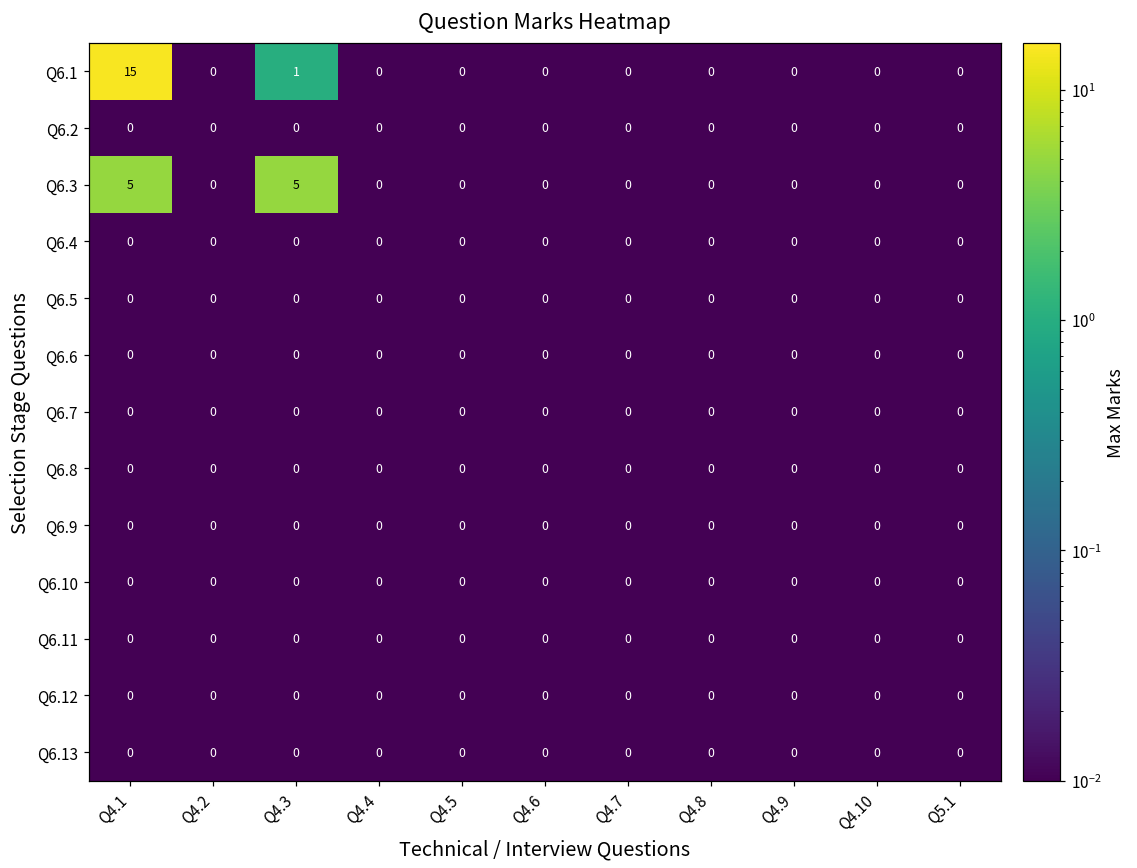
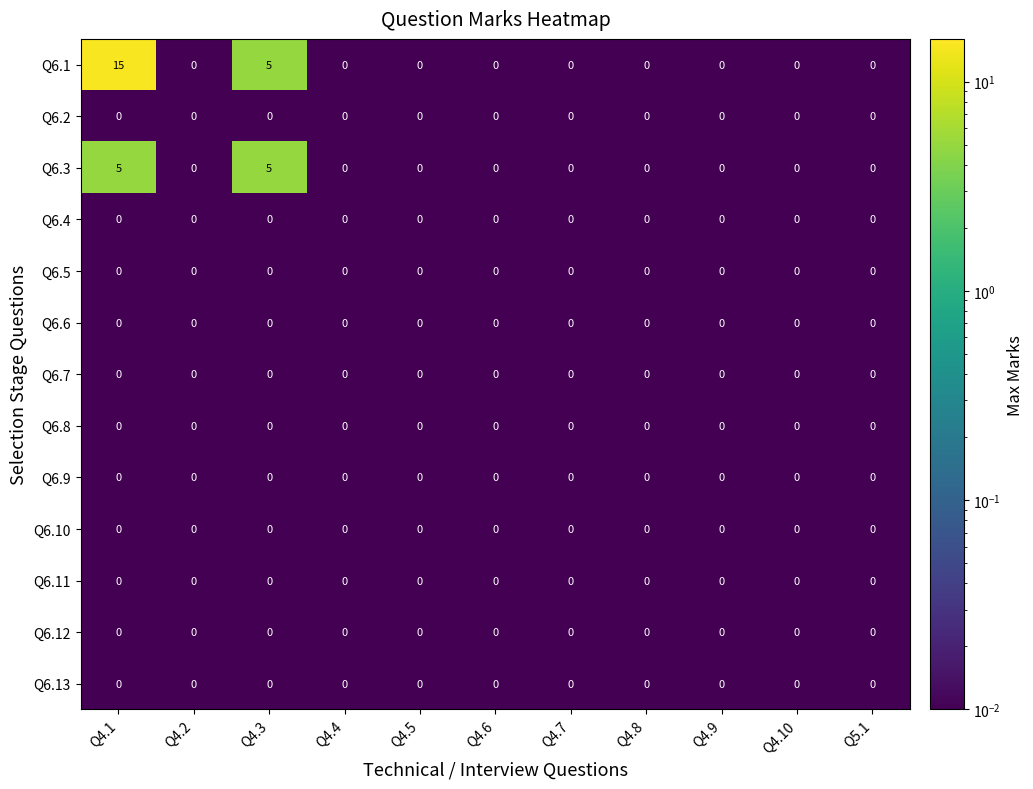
Q6.1, Q4.3: 1 -> 5
